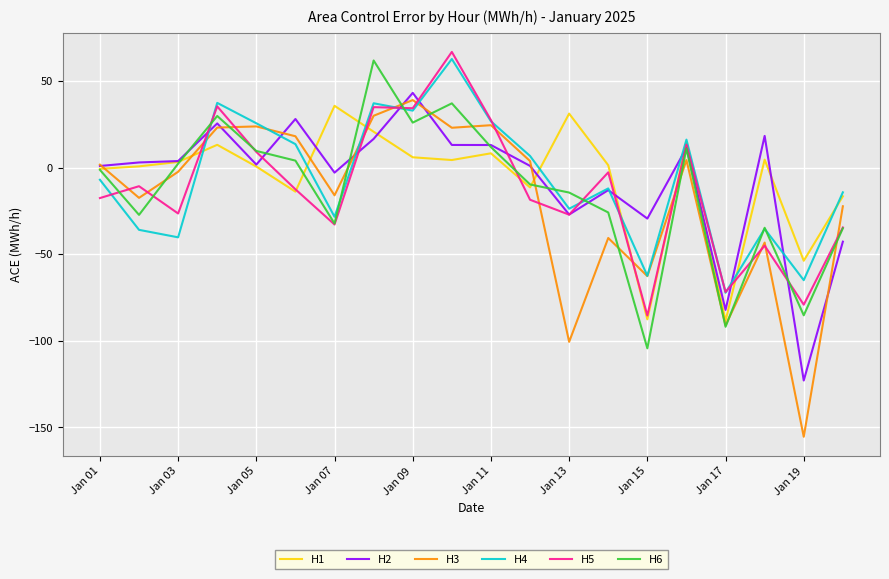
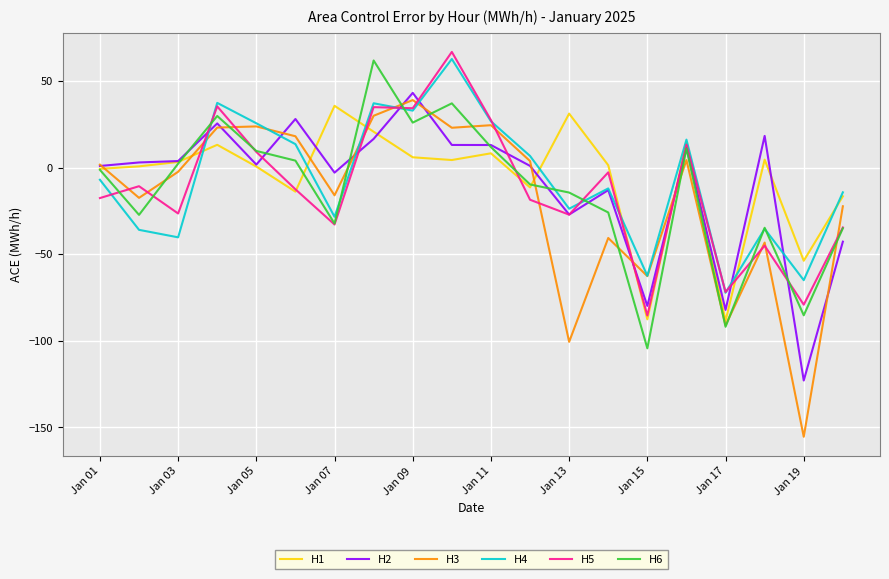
H2, Jan 15: -29 -> -80
